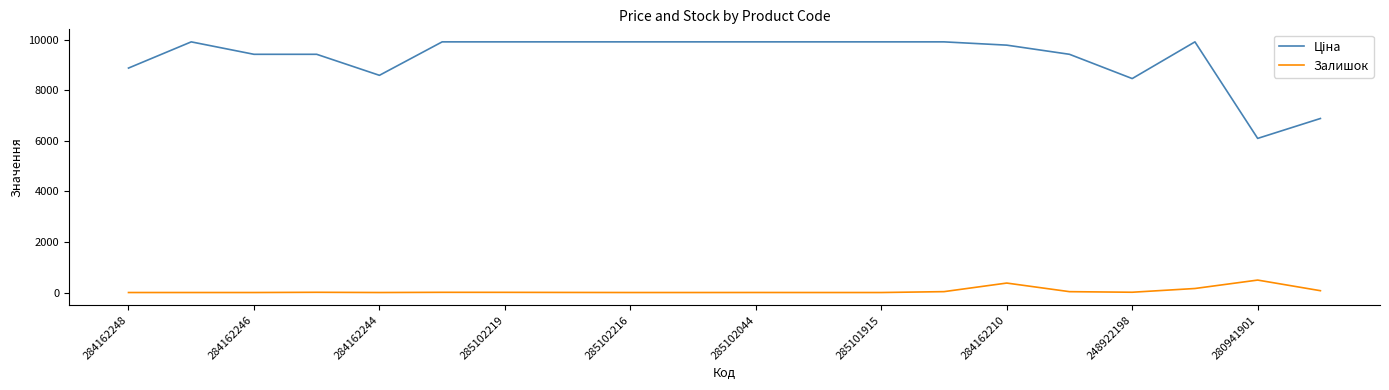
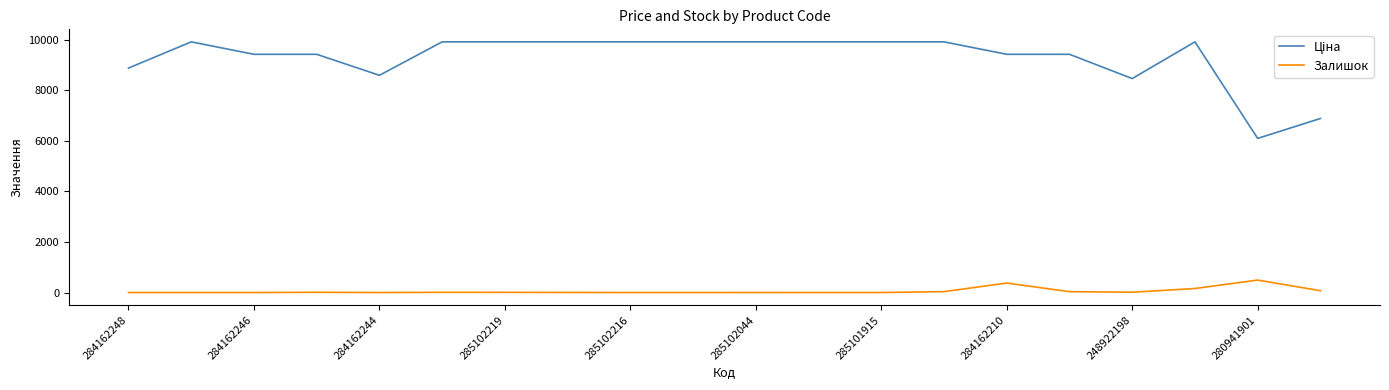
Ціна, 284162210: 9800 -> 9400
